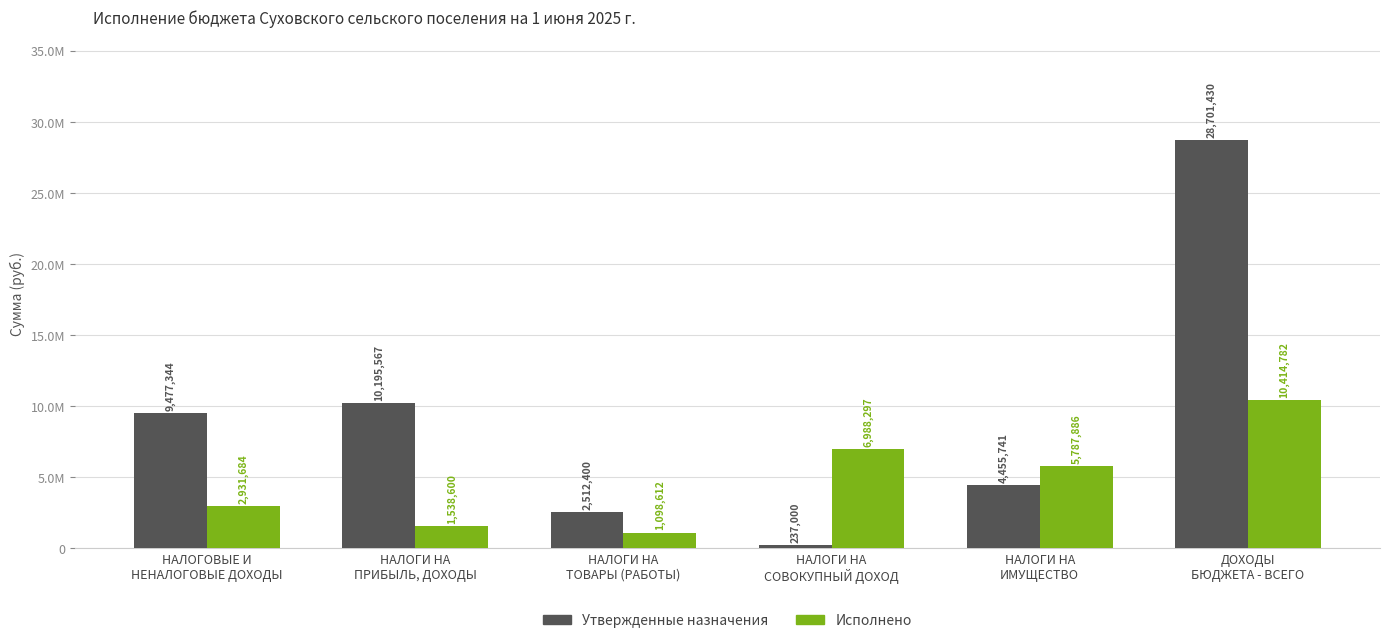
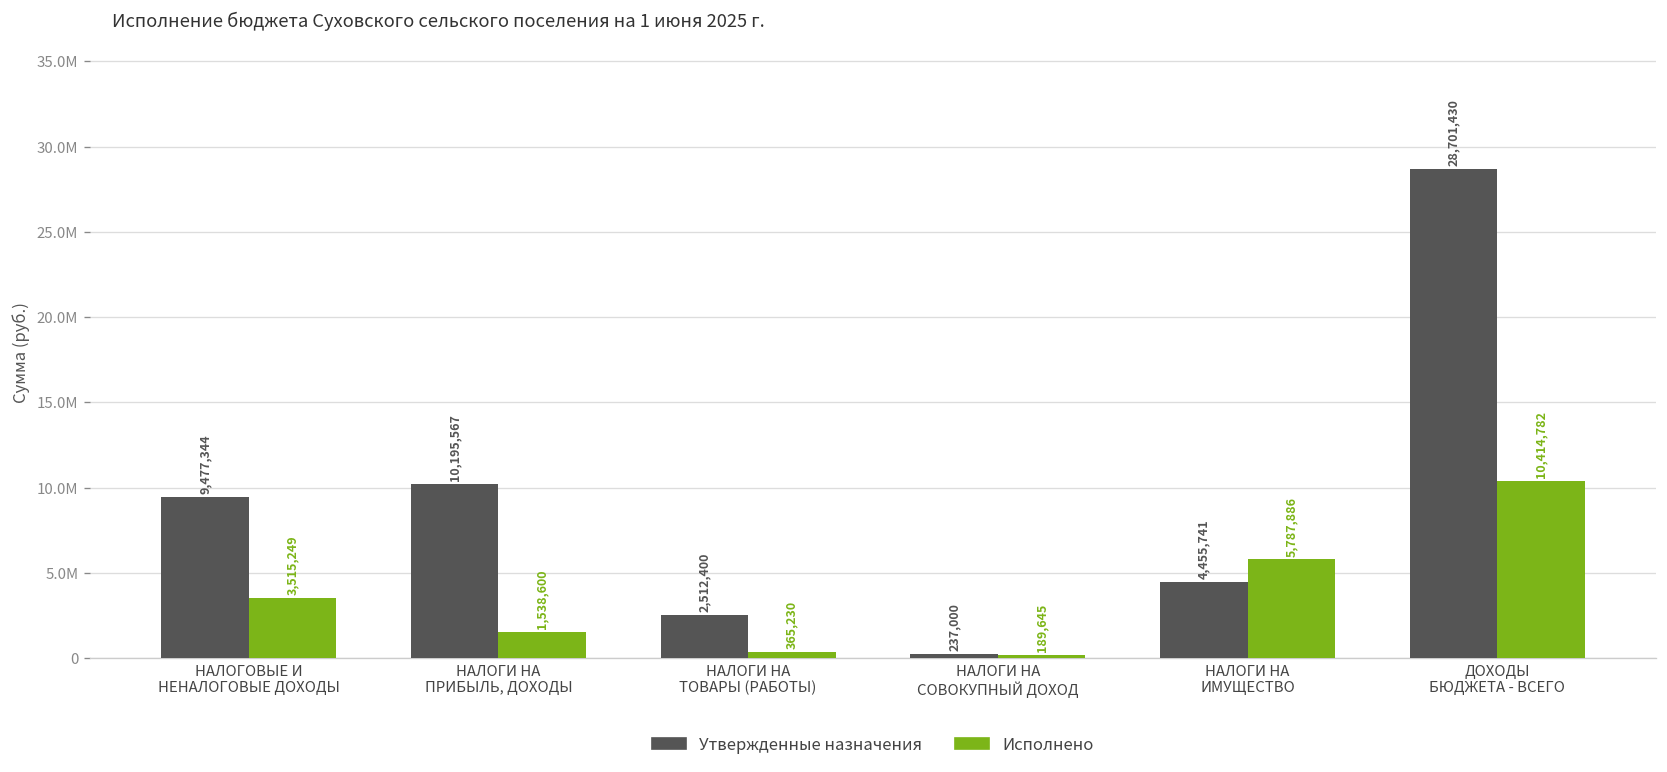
Исполнено, НАЛОГОВЫЕ И НЕНАЛОГОВЫЕ ДОХОДЫ: 2,931,684 -> 3,515,249
Исполнено, НАЛОГИ НА ТОВАРЫ (РАБОТЫ): 1,098,612 -> 365,230
Исполнено, НАЛОГИ НА СОВОКУПНЫЙ ДОХОД: 6,988,297 -> 189,645
